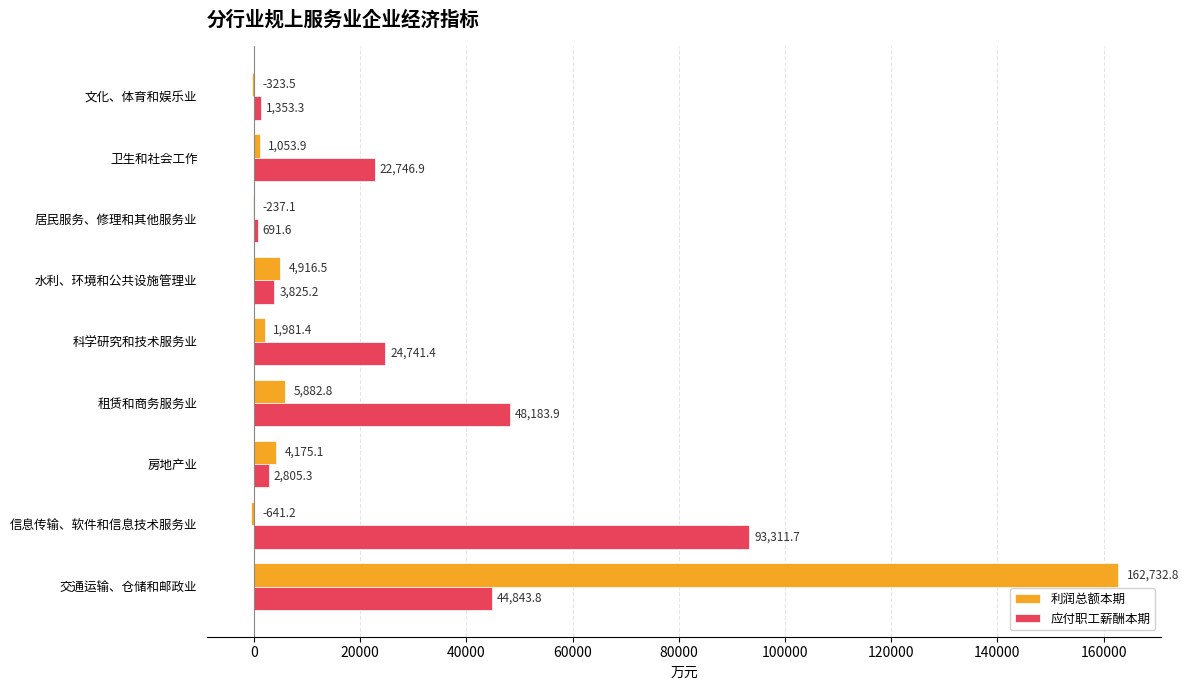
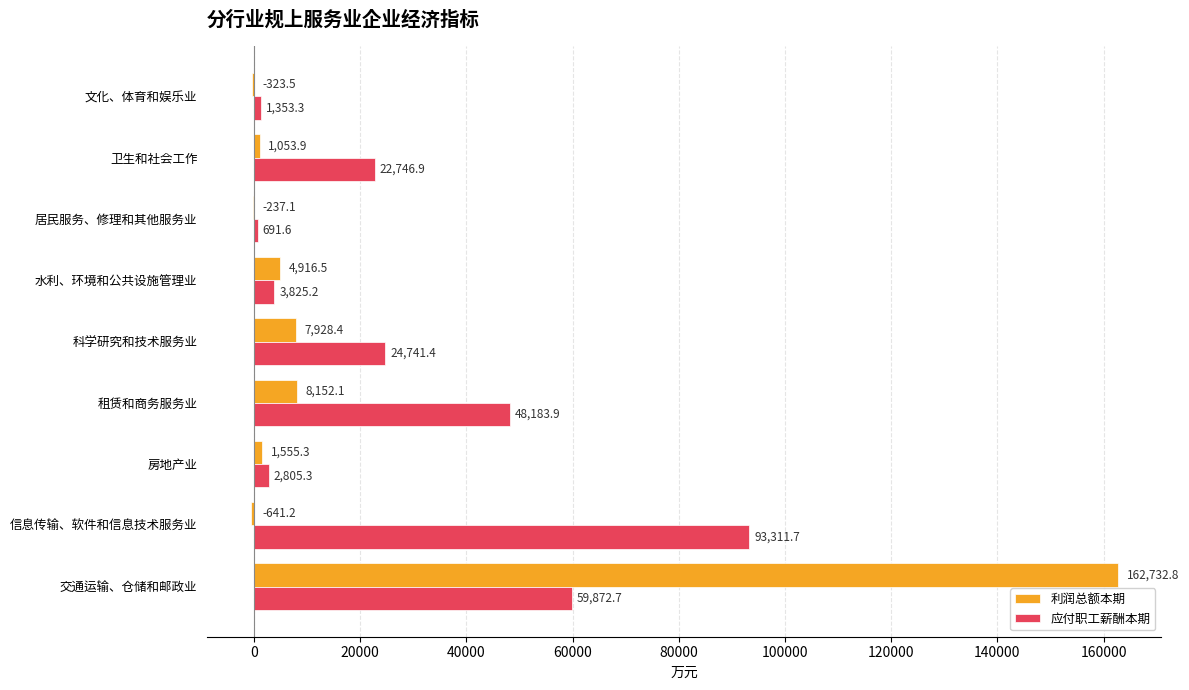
利润总额本期, 科学研究和技术服务业: 1,981.4 -> 7,928.4
利润总额本期, 租赁和商务服务业: 5,882.8 -> 8,152.1
利润总额本期, 房地产业: 4,175.1 -> 1,555.3
应付职工薪酬本期, 交通运输、仓储和邮政业: 44,843.8 -> 59,872.7
